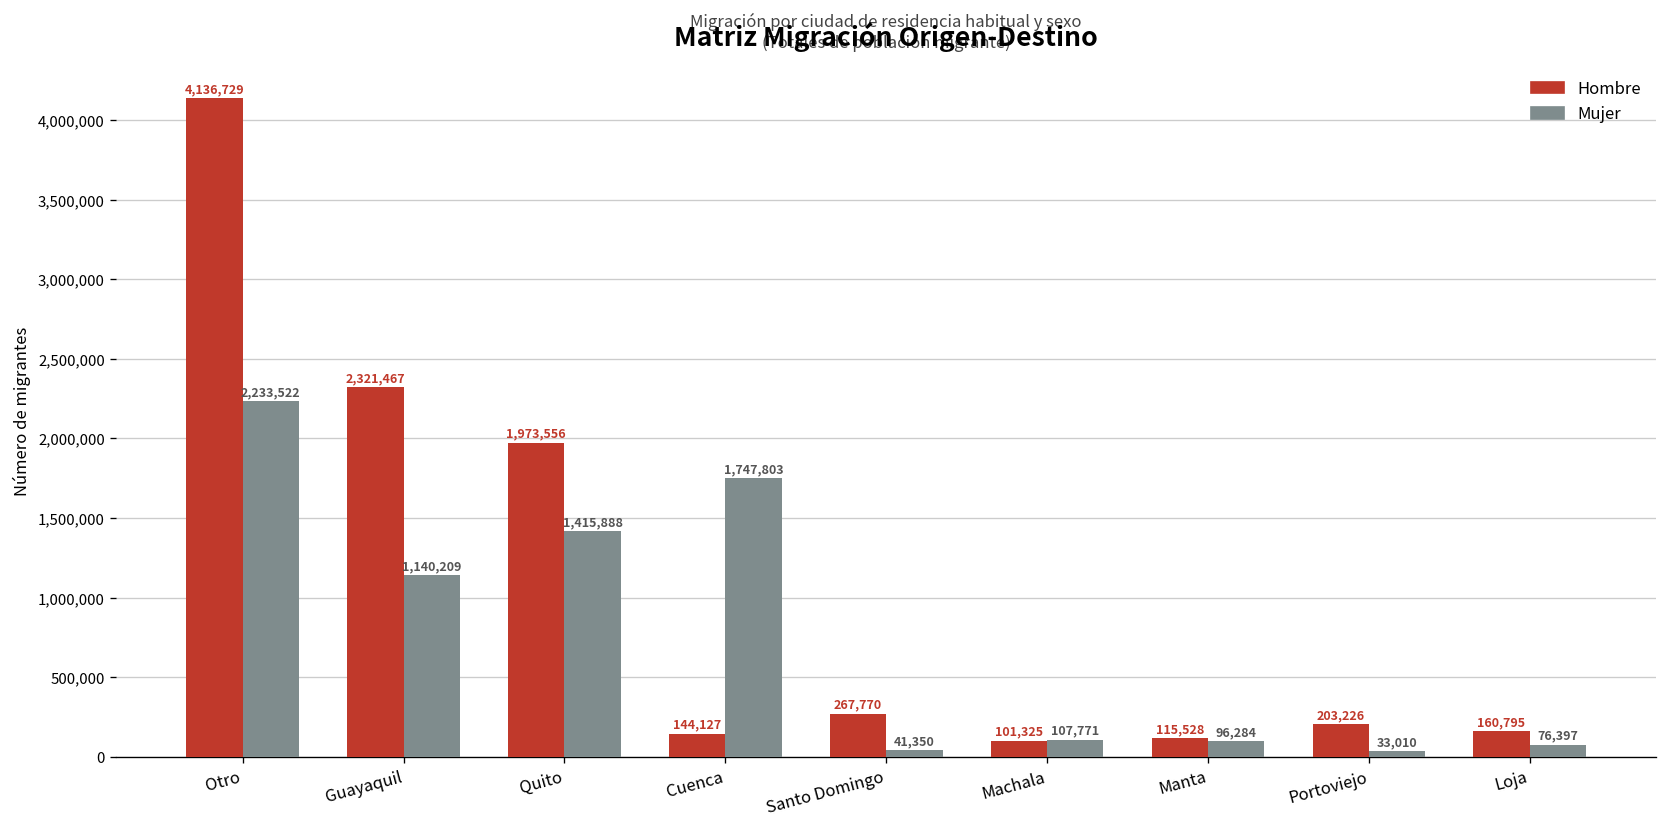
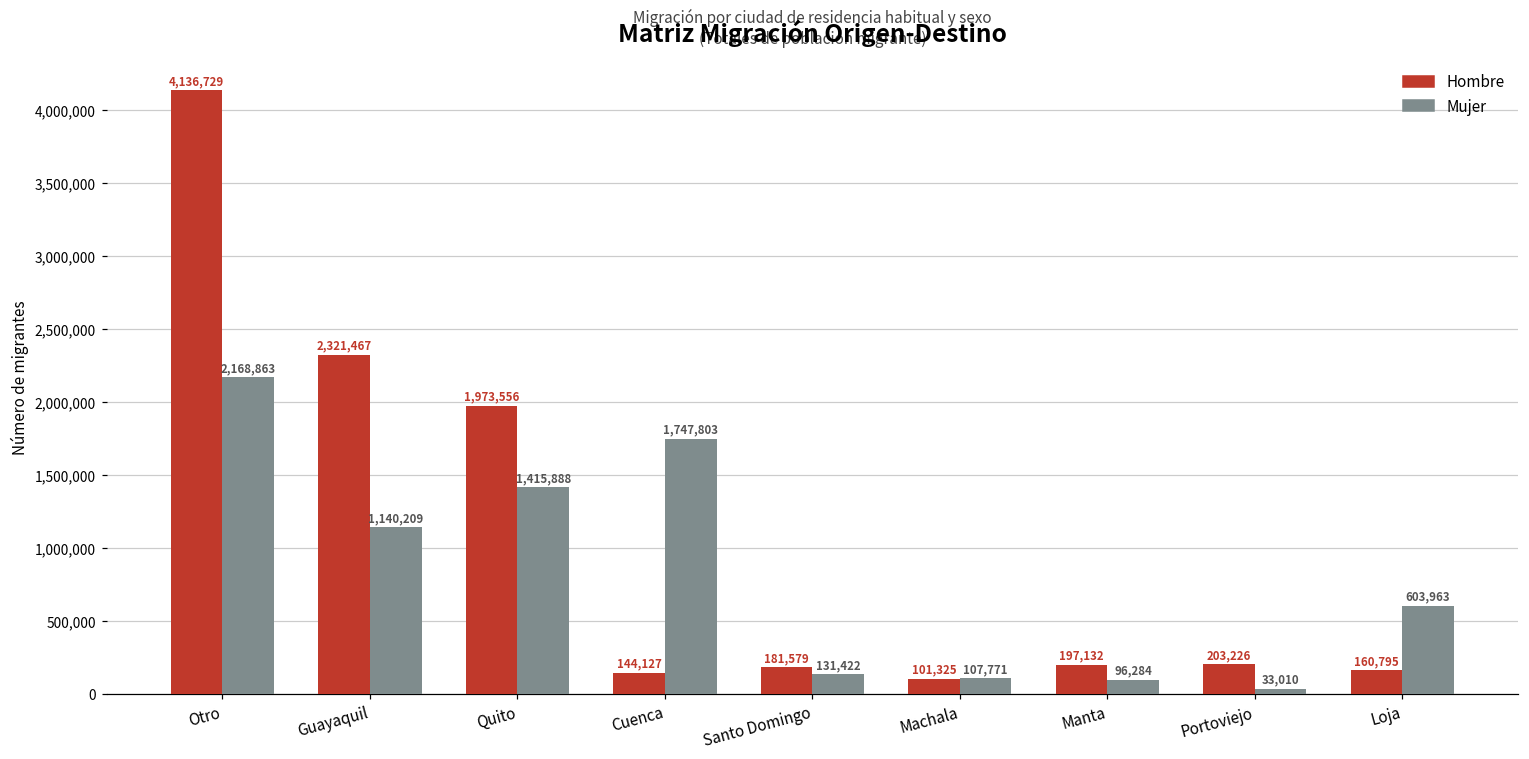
Mujer, Otro: 2,233,522 -> 2,168,863
Hombre, Santo Domingo: 267,770 -> 181,579
Mujer, Santo Domingo: 41,350 -> 131,422
Hombre, Manta: 115,528 -> 197,132
Mujer, Loja: 76,397 -> 603,963
